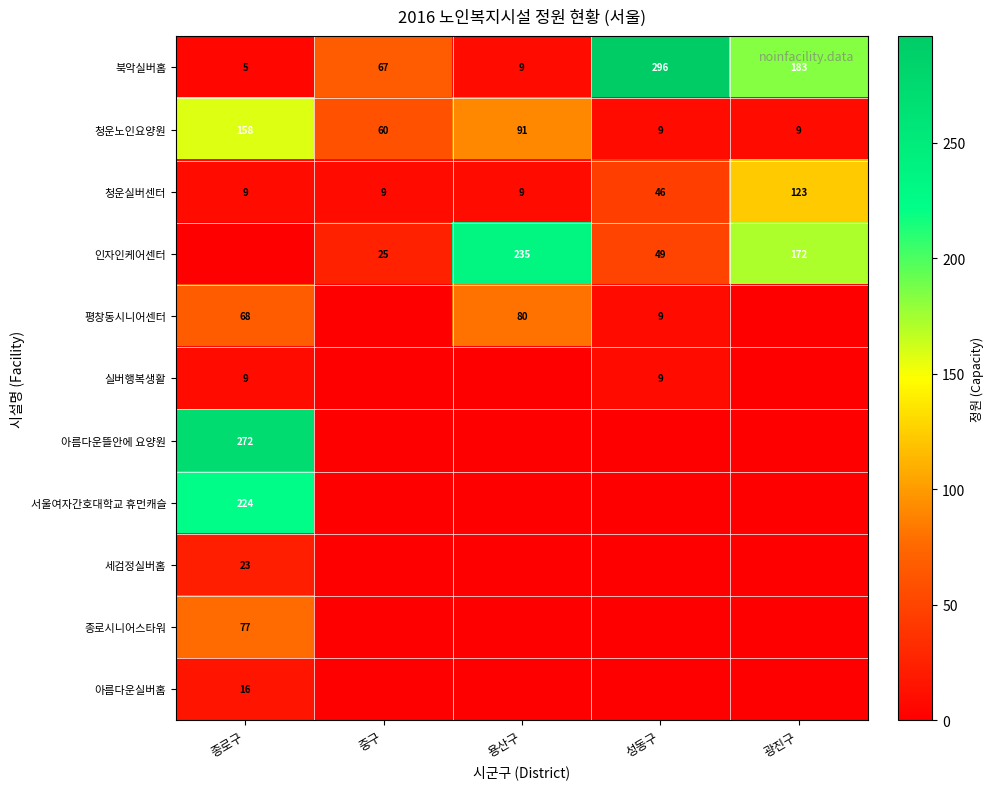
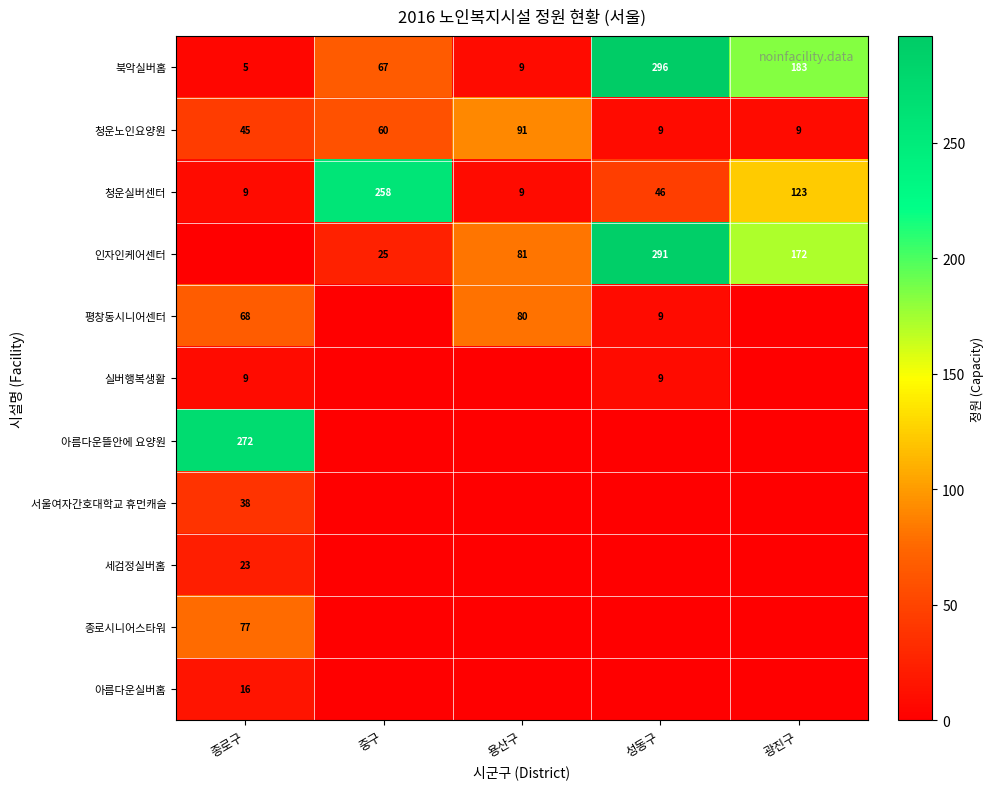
청운노인요양원, 종로구: 158 -> 45
청운실버센터, 중구: 9 -> 258
인자인케어센터, 용산구: 235 -> 81
인자인케어센터, 성동구: 49 -> 291
서울여자간호대학교 휴먼캐슬, 종로구: 224 -> 38
